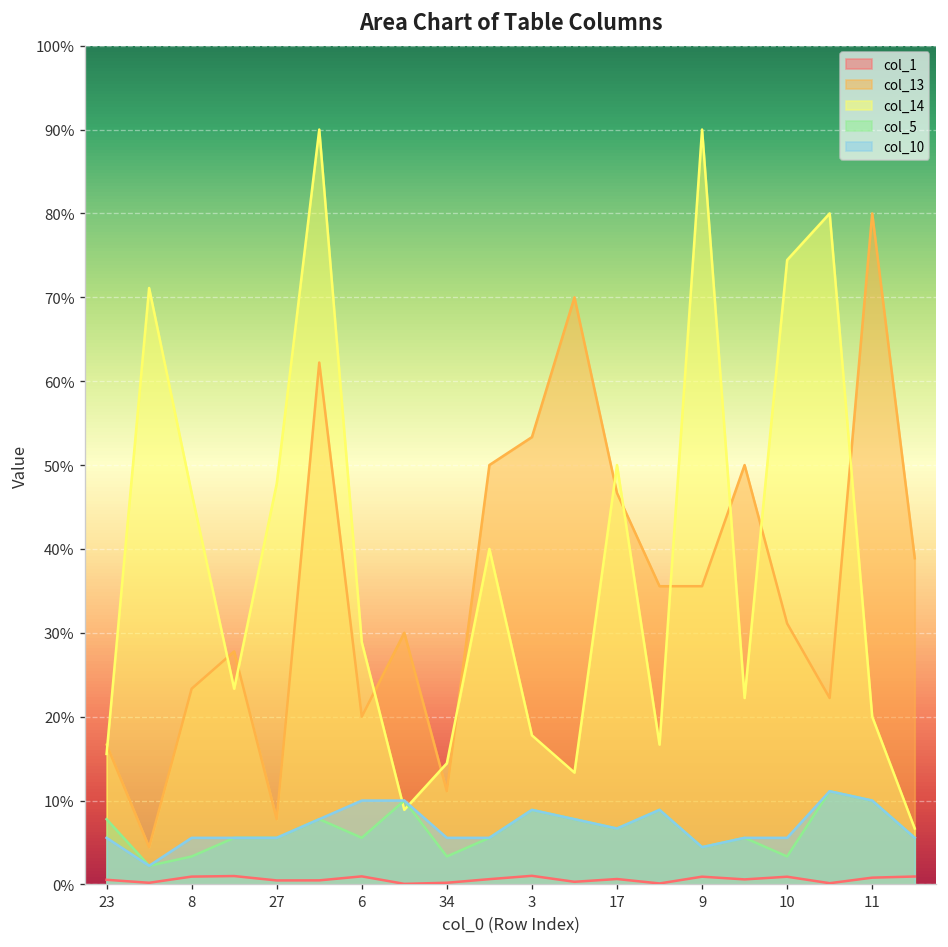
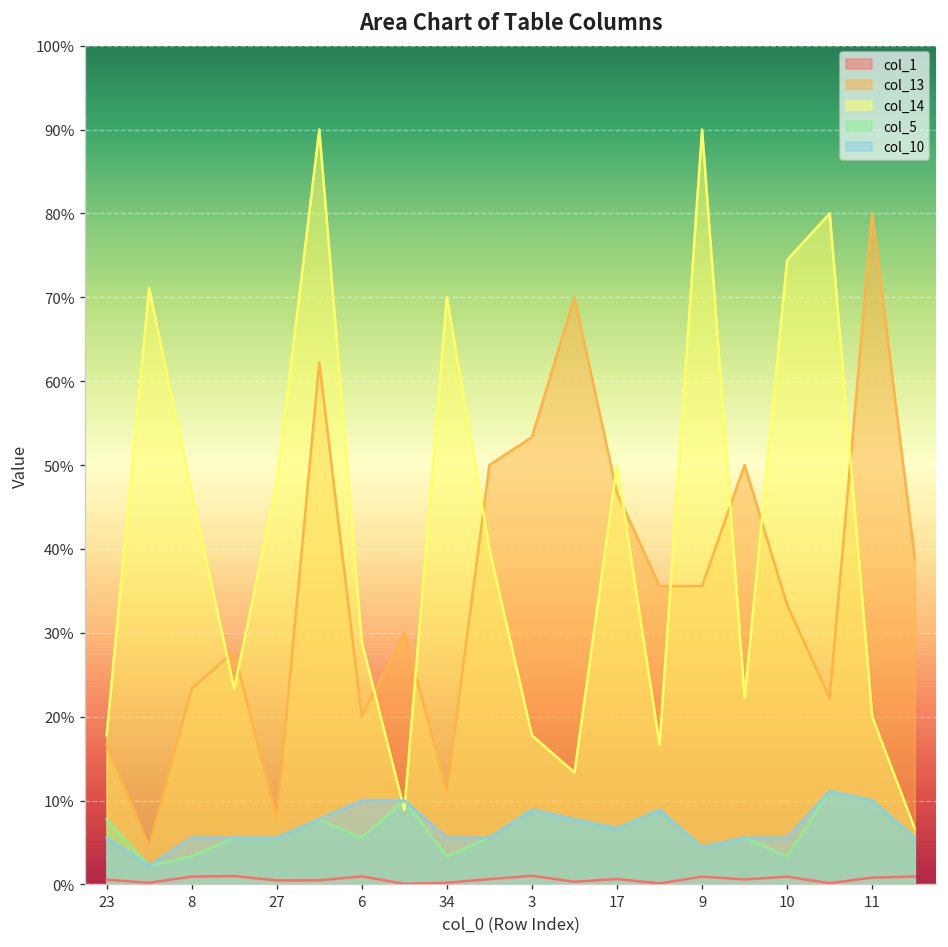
col_14, 23: 16% -> 18%
col_14, 34: 14% -> 70%
col_13, 10: 31% -> 33%
